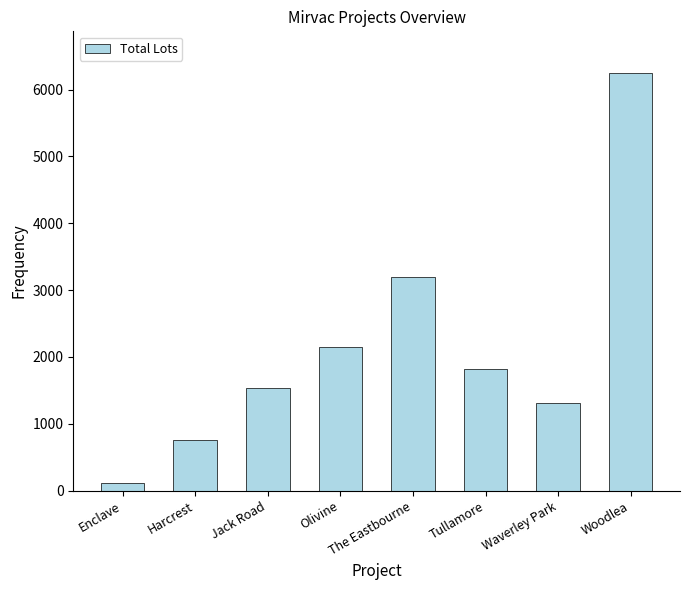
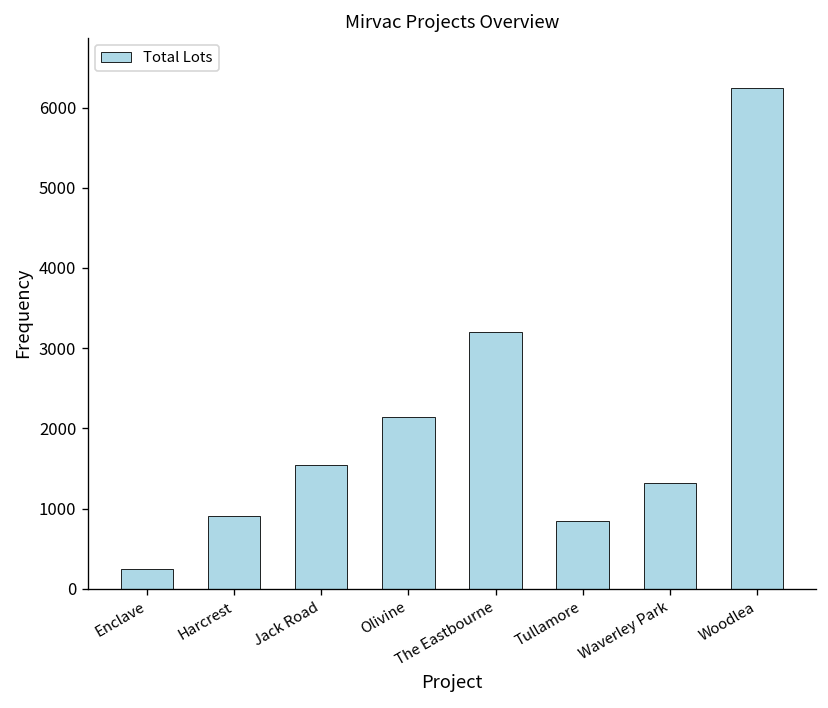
Enclave: 100 -> 200
Harcrest: 800 -> 900
Tullamore: 1800 -> 900
